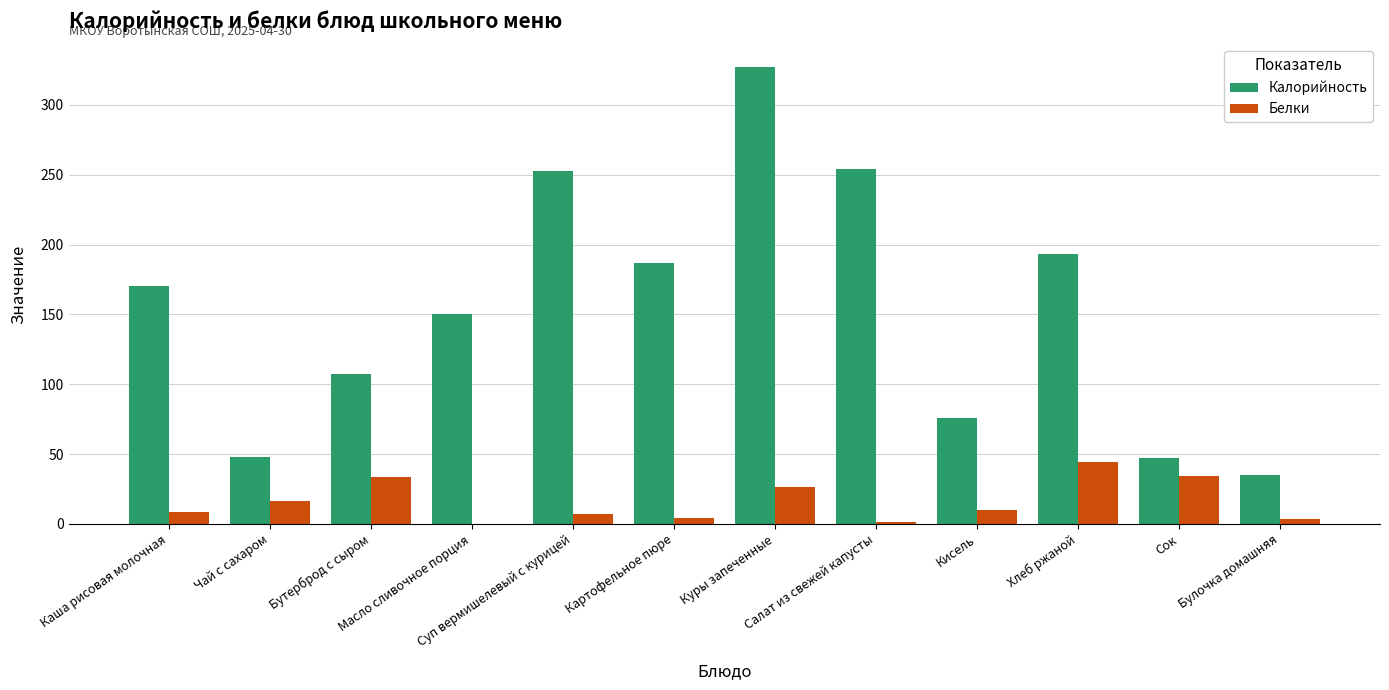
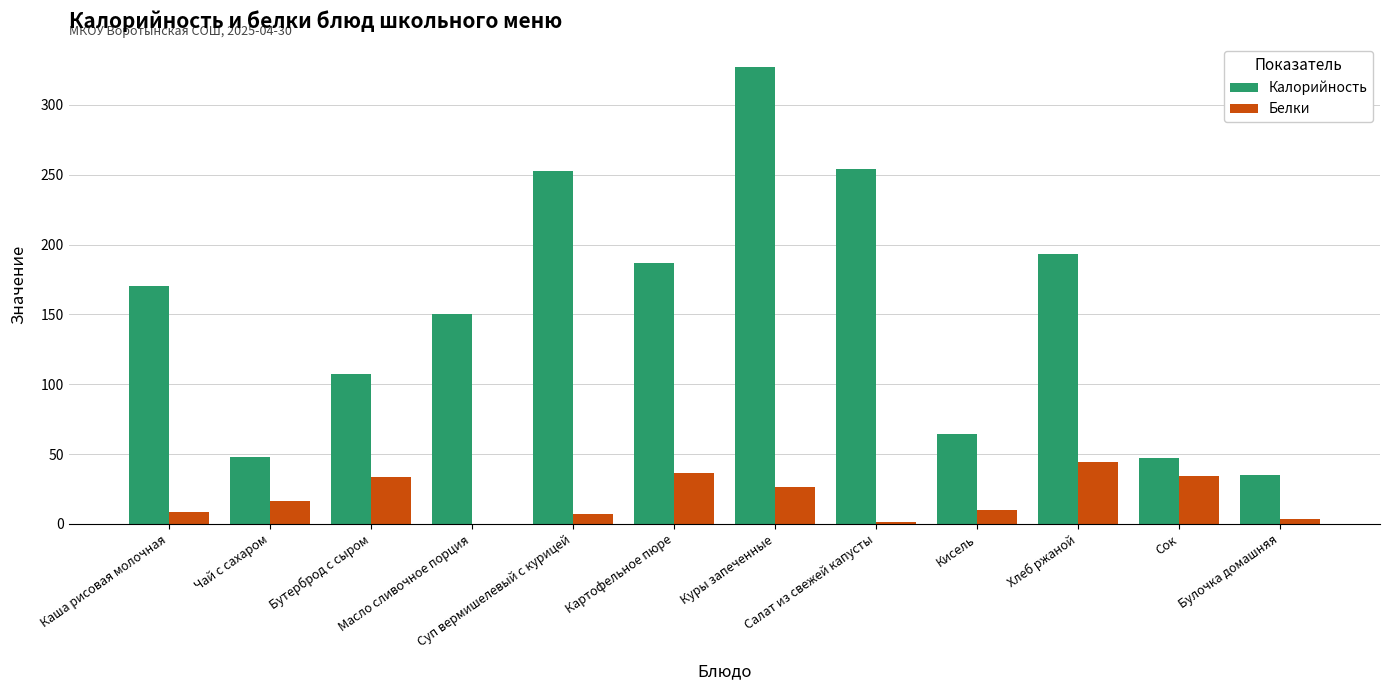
Белки, Картофельное пюре: 4 -> 36
Калорийность, Кисель: 76 -> 64
